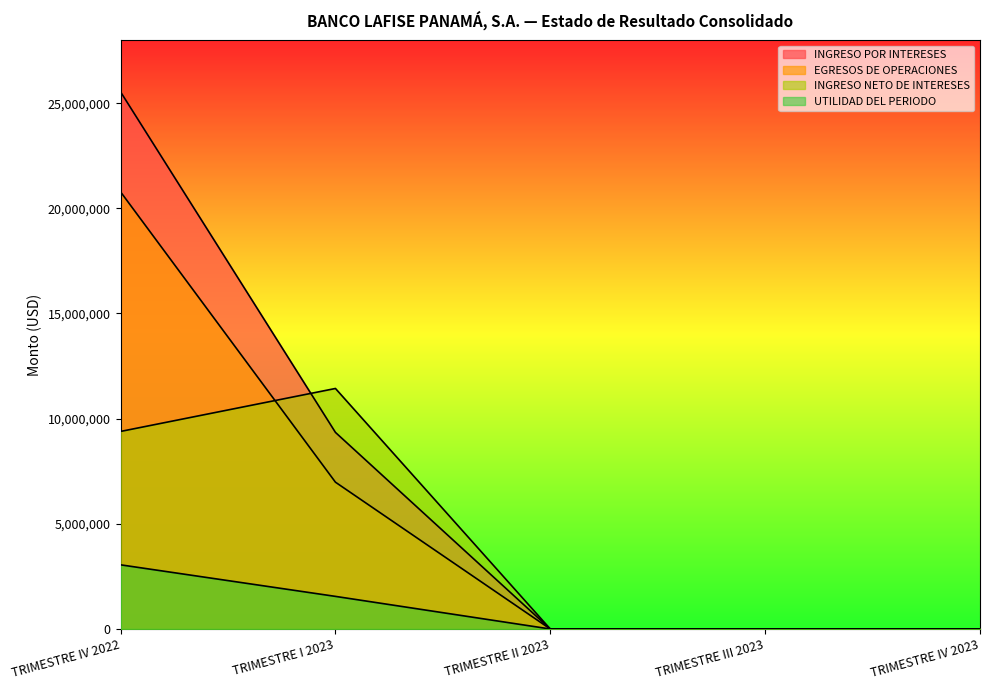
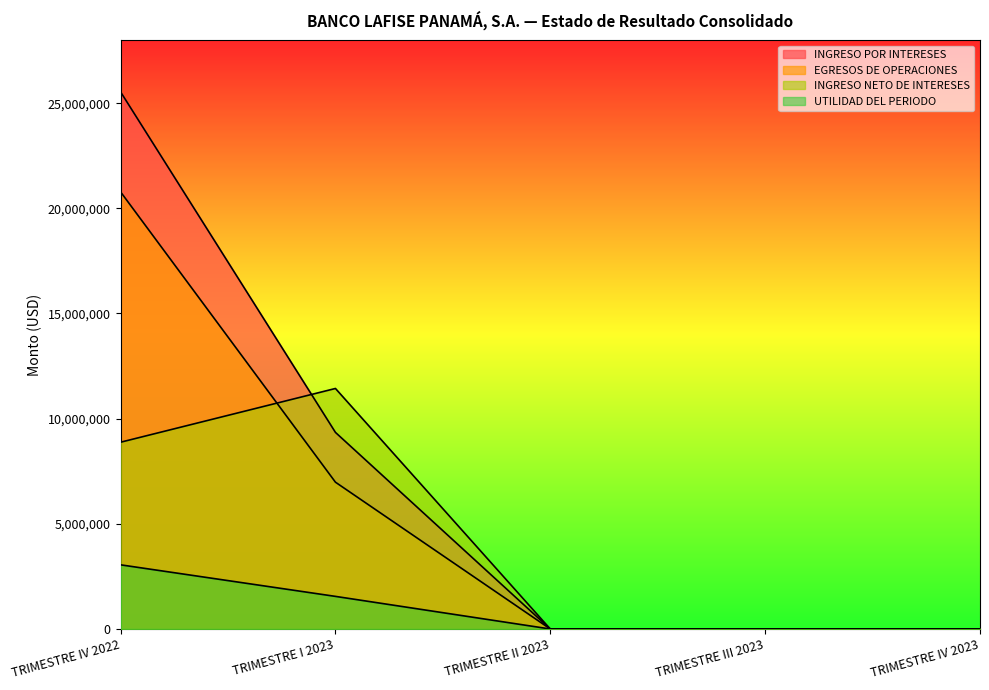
INGRESO NETO DE INTERESES, TRIMESTRE IV 2022: 9,400,000 -> 8,900,000
